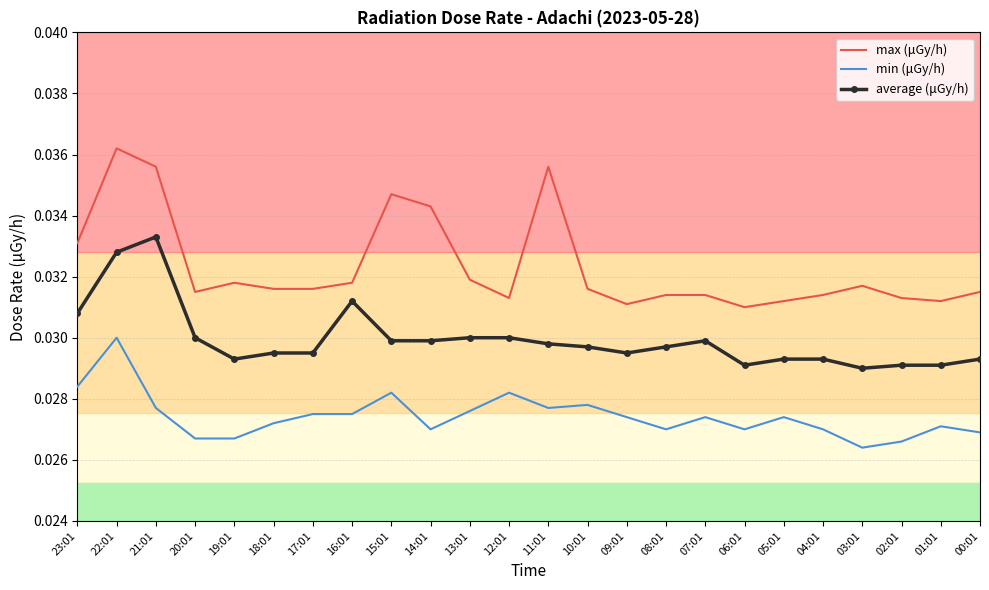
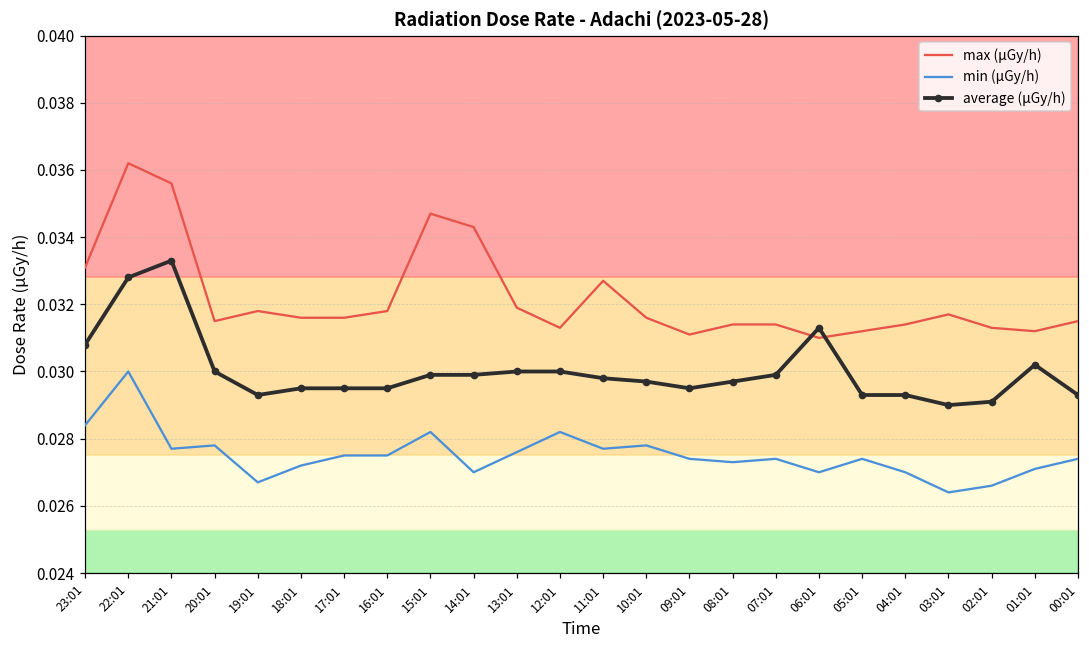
min (μGy/h), 20:01: 0.0267 -> 0.0278
average (μGy/h), 16:01: 0.0312 -> 0.0295
max (μGy/h), 11:01: 0.0356 -> 0.0327
min (μGy/h), 08:01: 0.0270 -> 0.0273
average (μGy/h), 06:01: 0.0291 -> 0.0313
average (μGy/h), 01:01: 0.0291 -> 0.0302
min (μGy/h), 00:01: 0.0269 -> 0.0274
